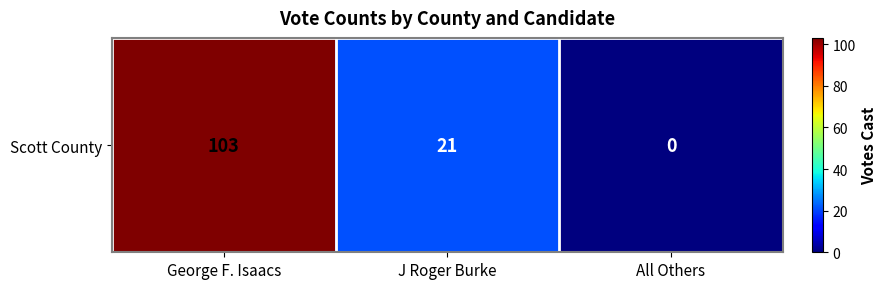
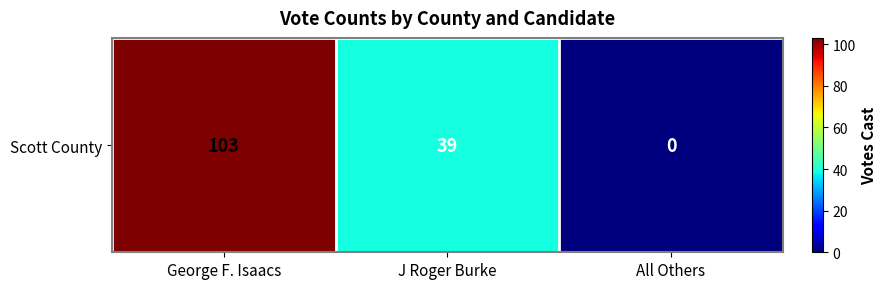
Scott County, J Roger Burke: 21 -> 39
